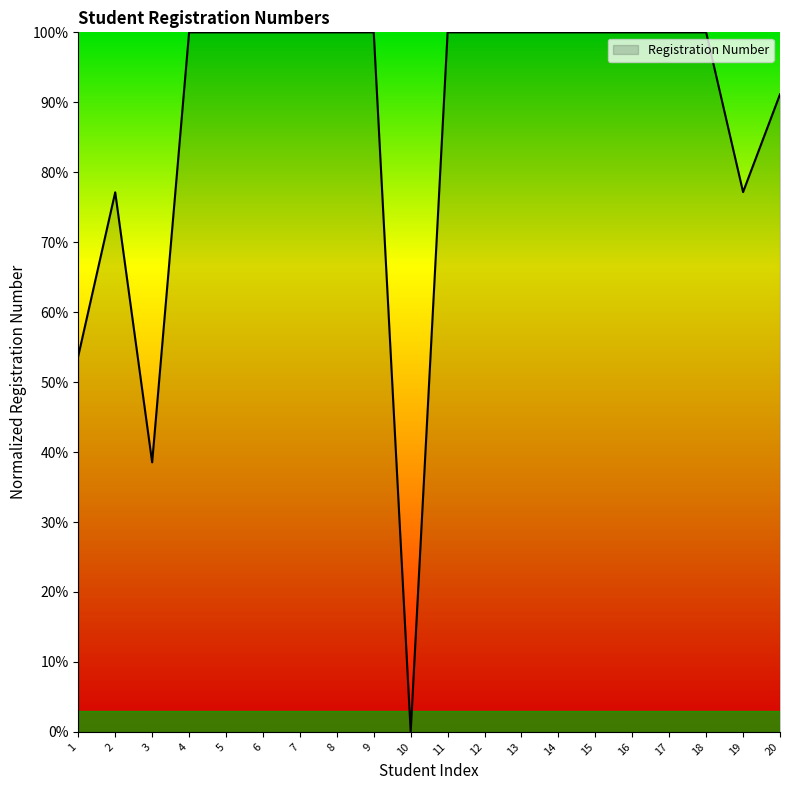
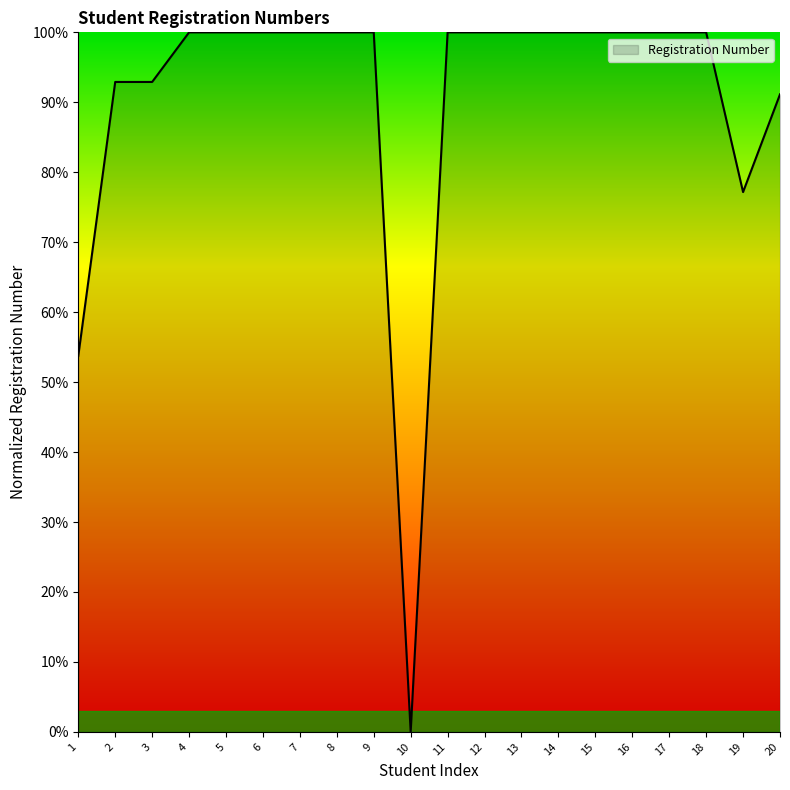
2: 77% -> 93%
3: 39% -> 93%
